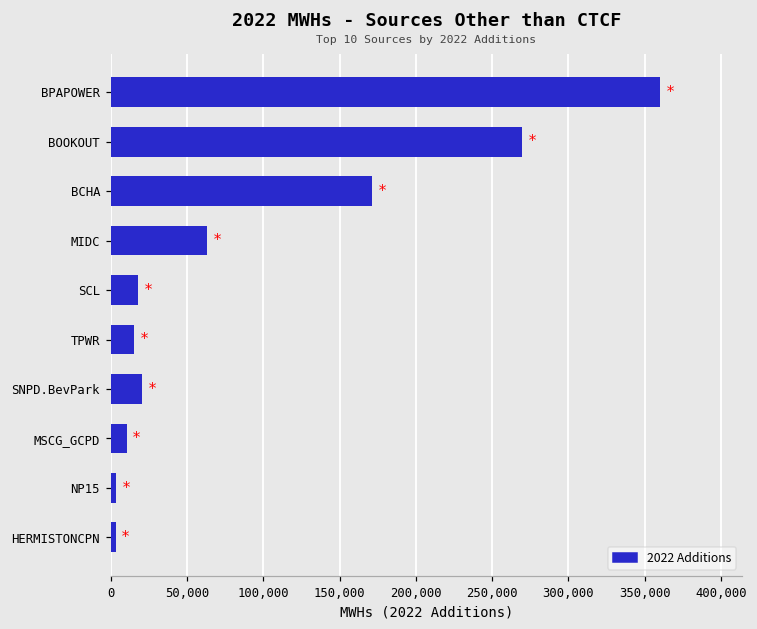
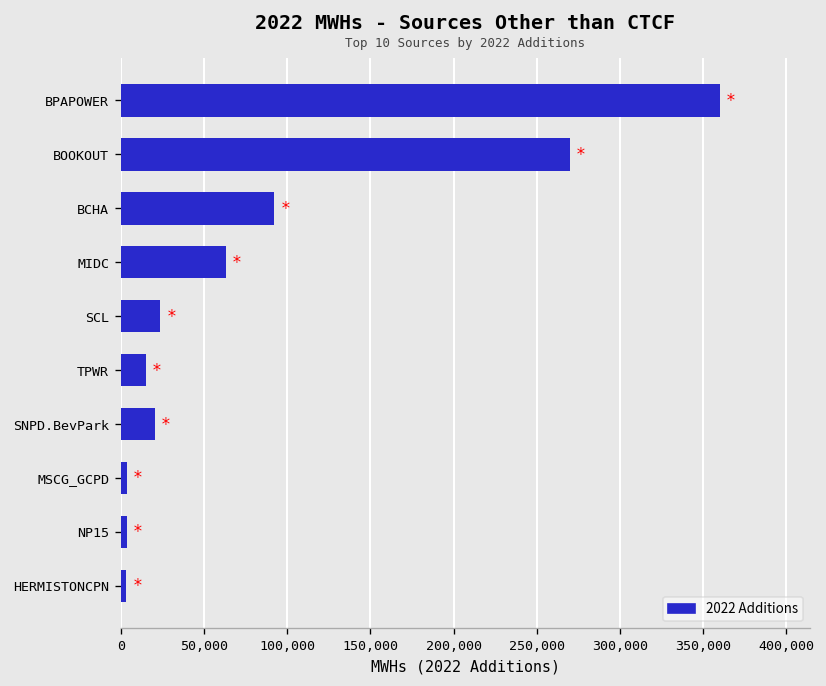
BCHA: 171,000 -> 92,000
SCL: 18,000 -> 24,000
MSCG_GCPD: 10,000 -> 4,000
